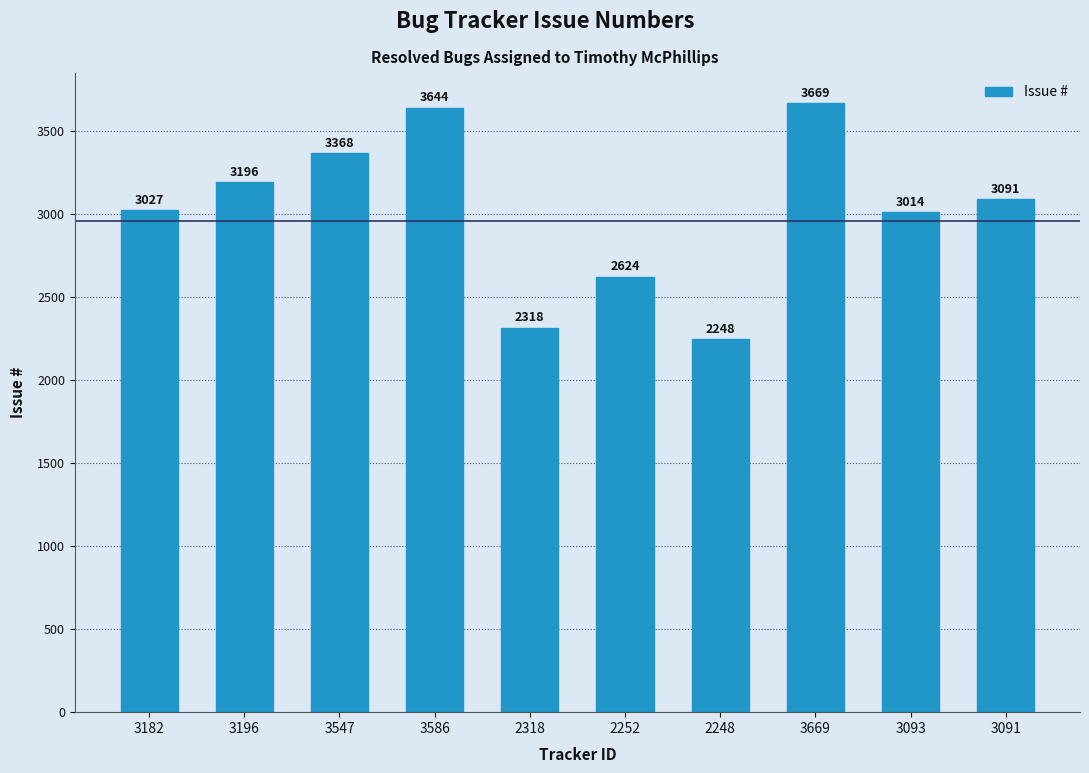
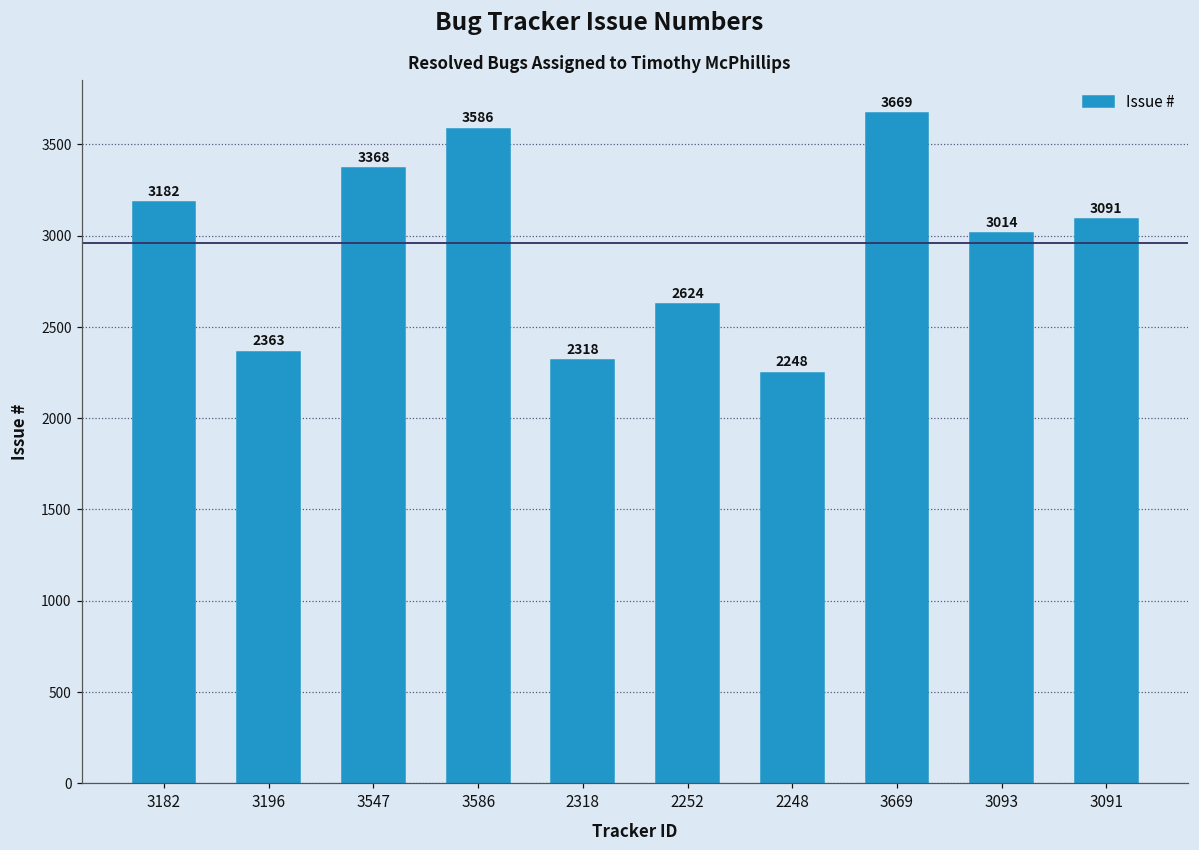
3182: 3027 -> 3182
3196: 3196 -> 2363
3586: 3644 -> 3586
